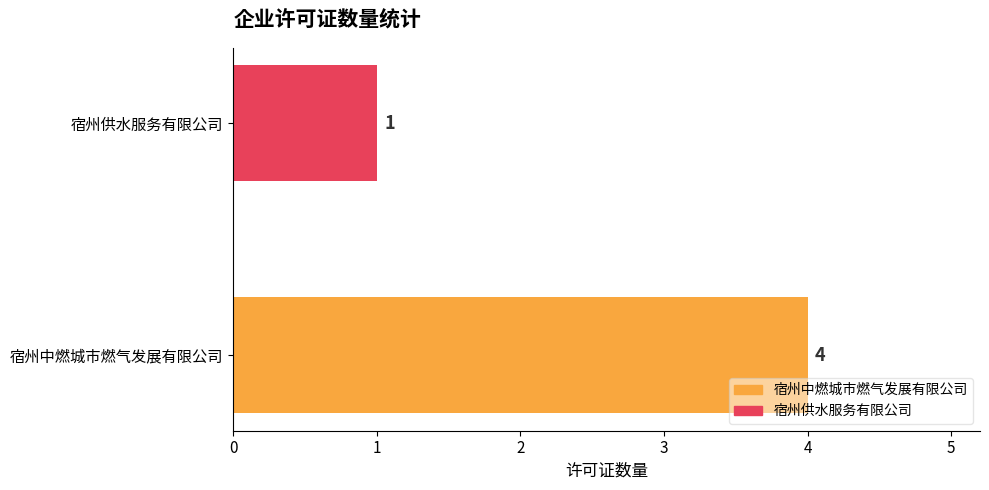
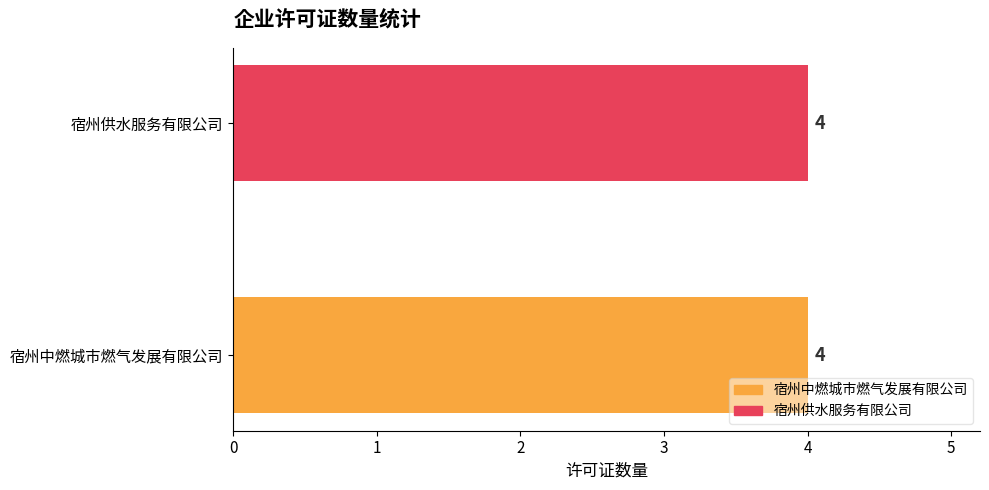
宿州供水服务有限公司: 1 -> 4
